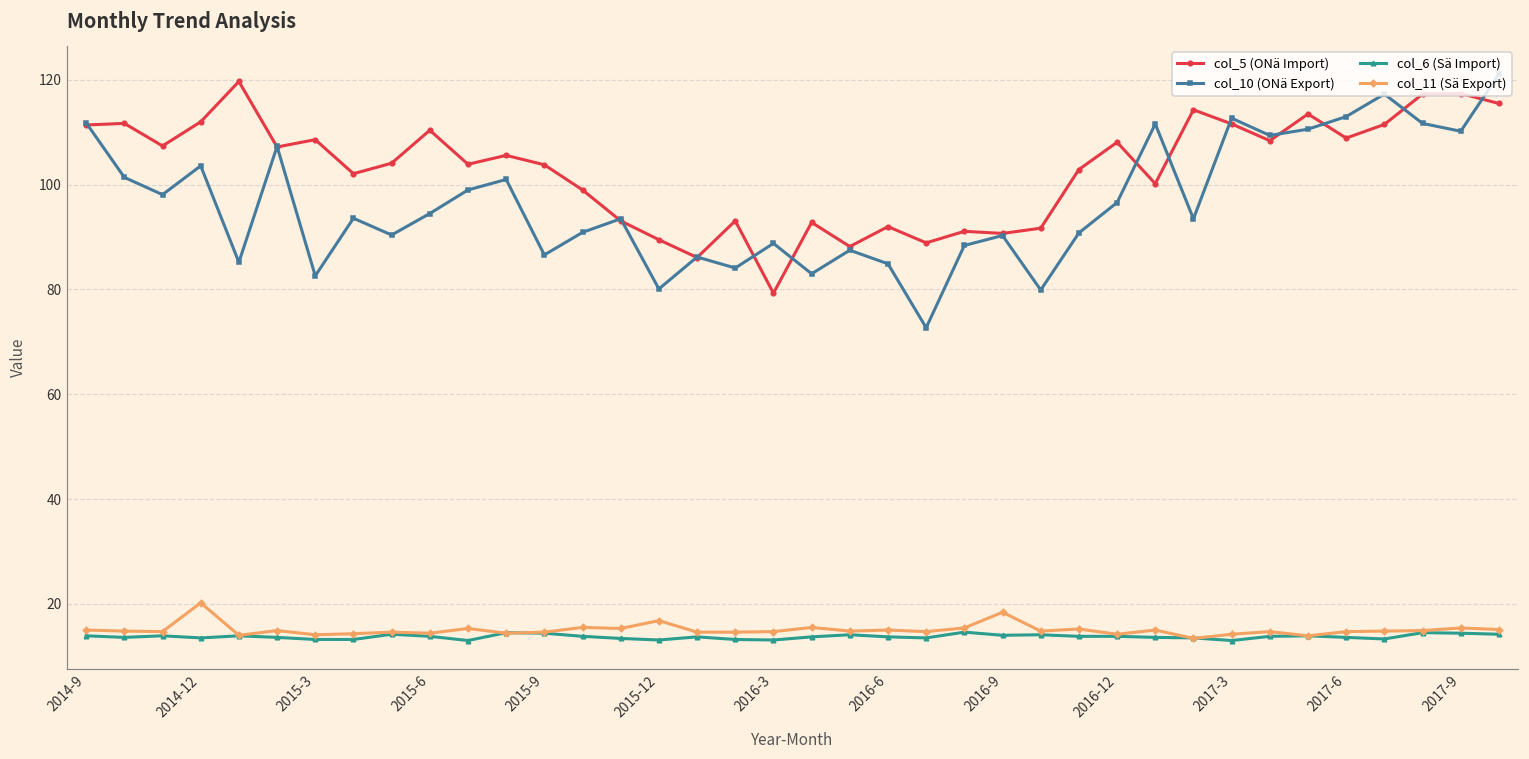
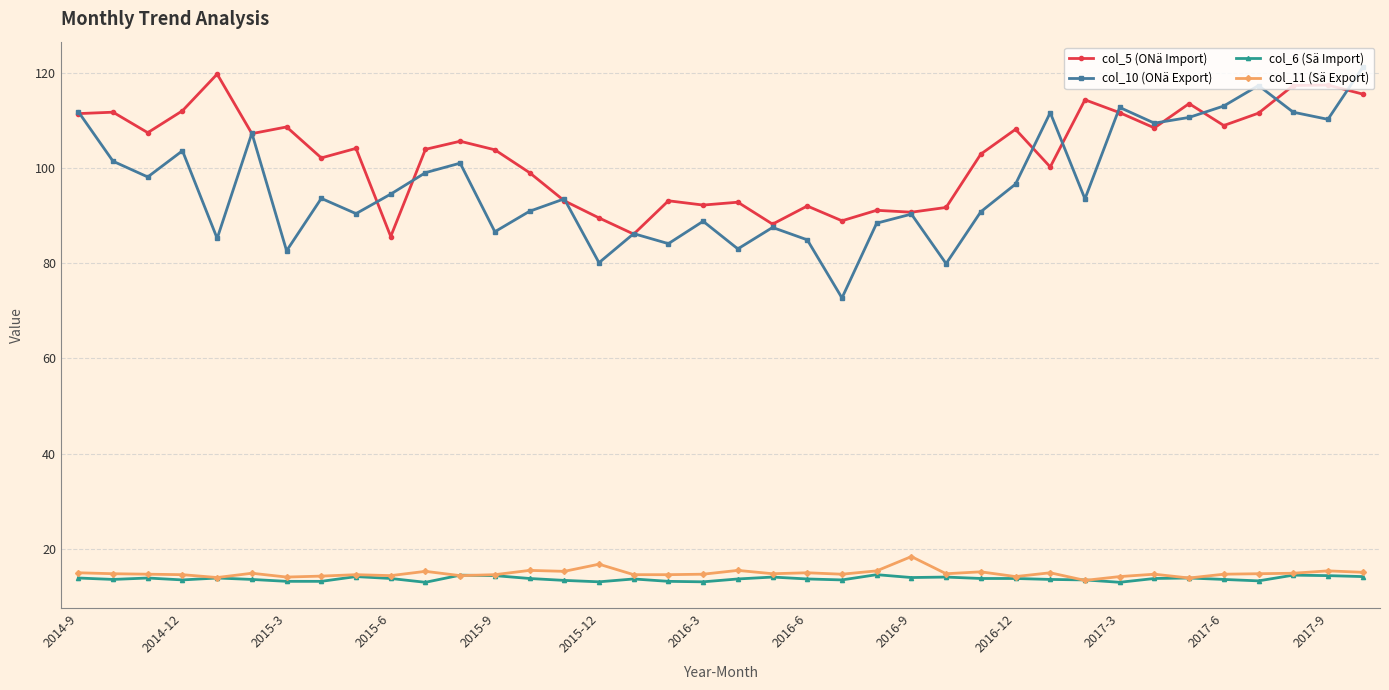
col_11 (Sä Export), 2014-12: 20 -> 15
col_5 (ONä Import), 2015-6: 110 -> 86
col_5 (ONä Import), 2016-3: 79 -> 92
